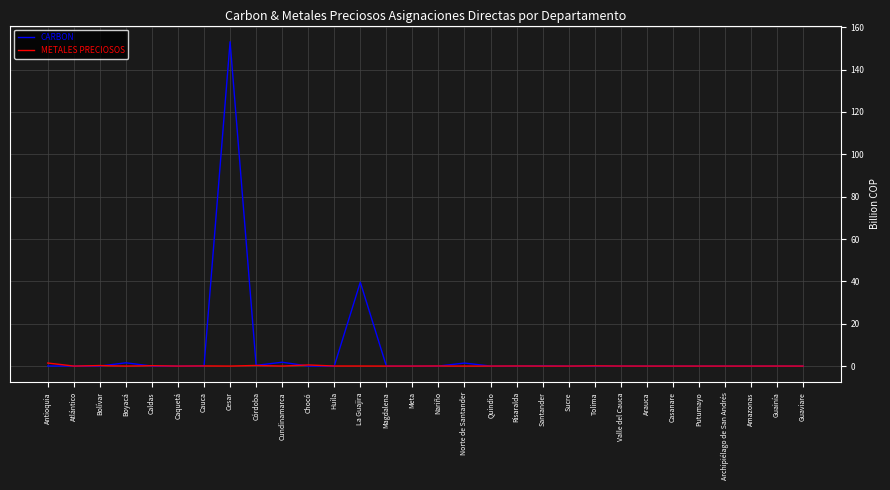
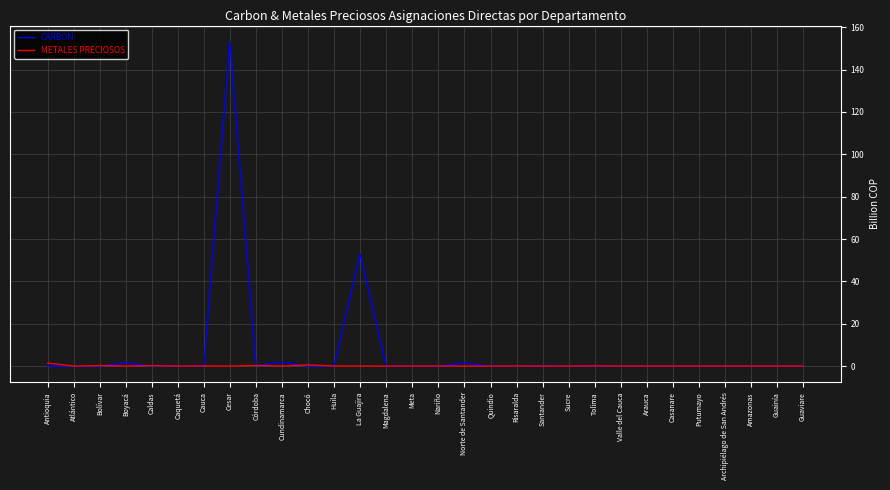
CARBON, La Guajira: 40 -> 53
